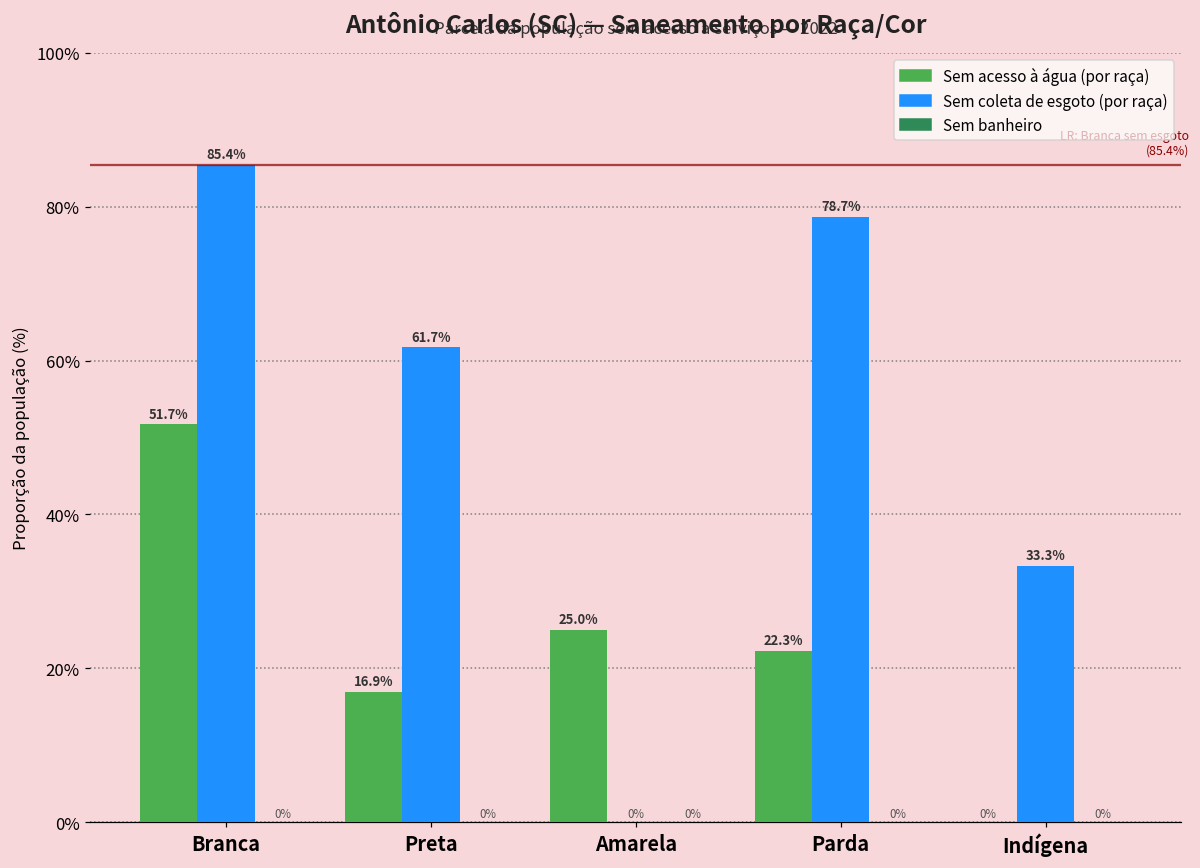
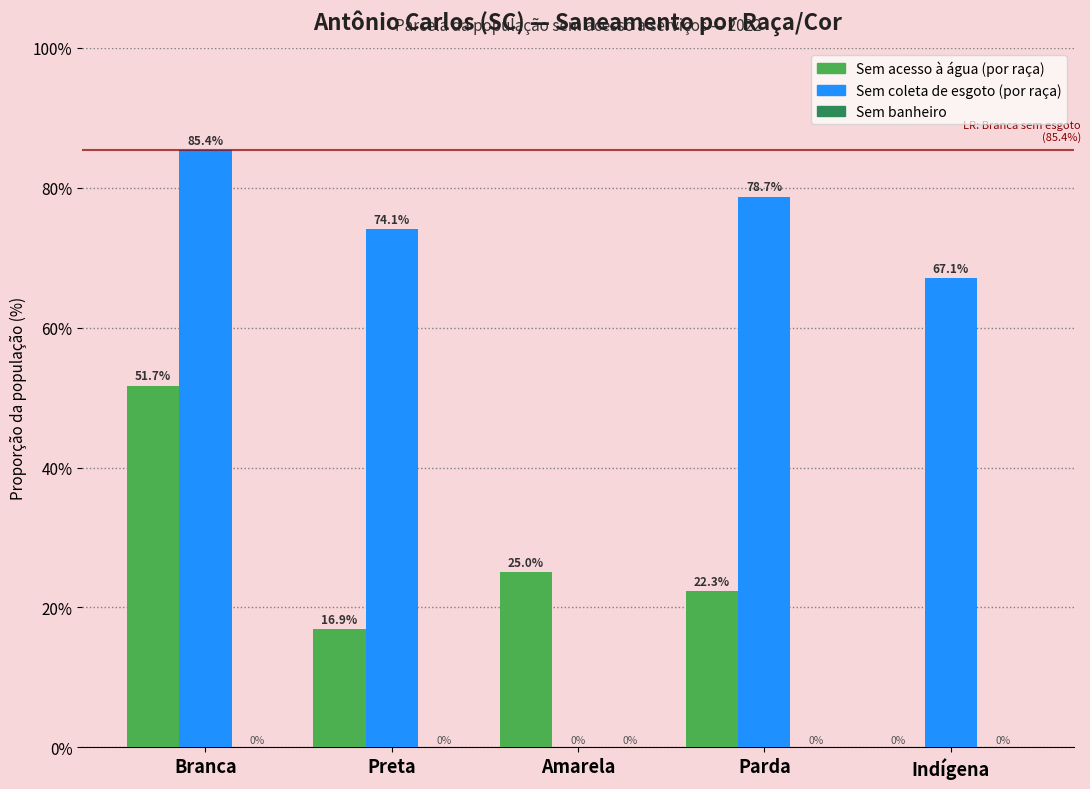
Sem coleta de esgoto (por raça), Preta: 61.7% -> 74.1%
Sem coleta de esgoto (por raça), Indígena: 33.3% -> 67.1%
